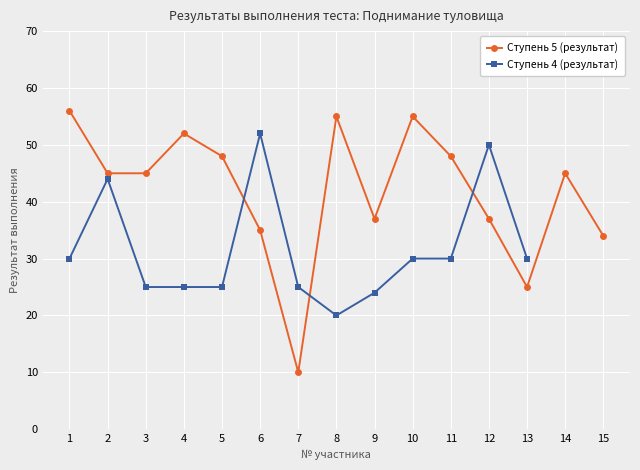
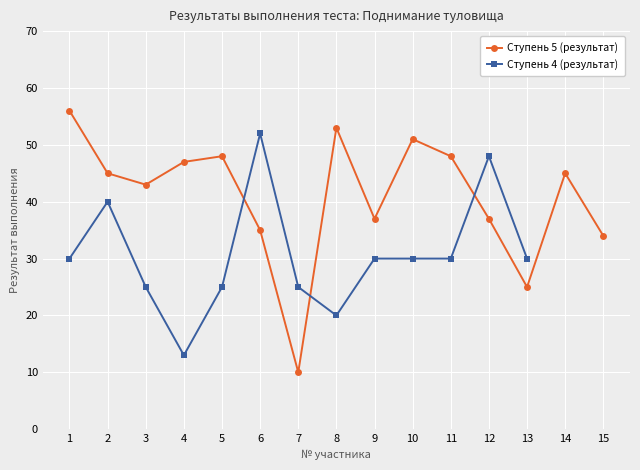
Ступень 4 (результат), 2: 44 -> 40
Ступень 5 (результат), 3: 45 -> 43
Ступень 5 (результат), 4: 52 -> 47
Ступень 4 (результат), 4: 25 -> 13
Ступень 5 (результат), 8: 55 -> 53
Ступень 4 (результат), 9: 24 -> 30
Ступень 5 (результат), 10: 55 -> 51
Ступень 4 (результат), 12: 50 -> 48
